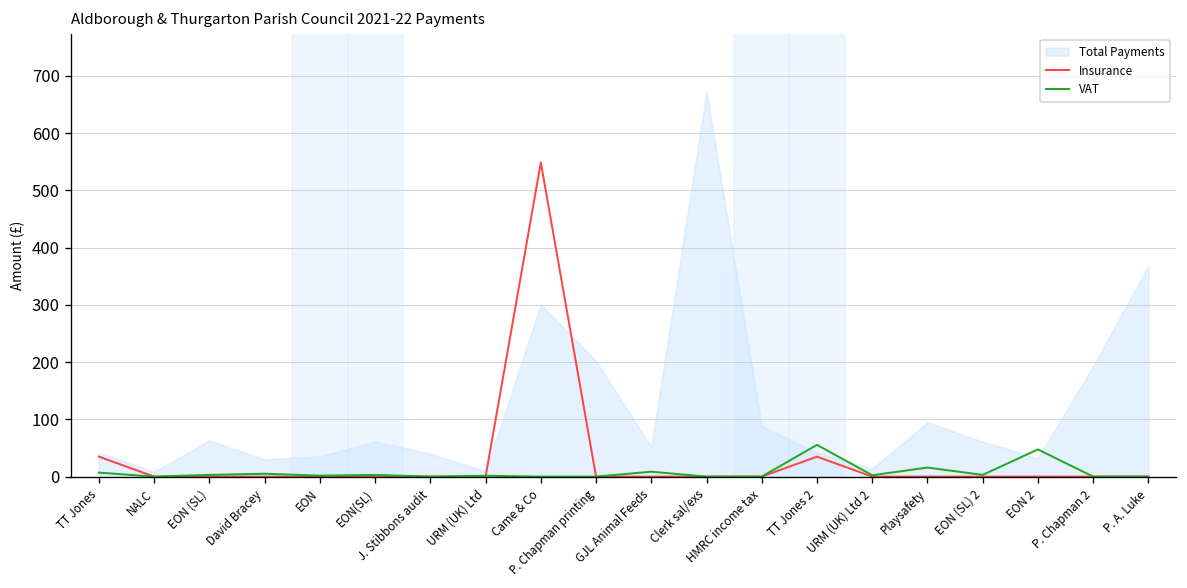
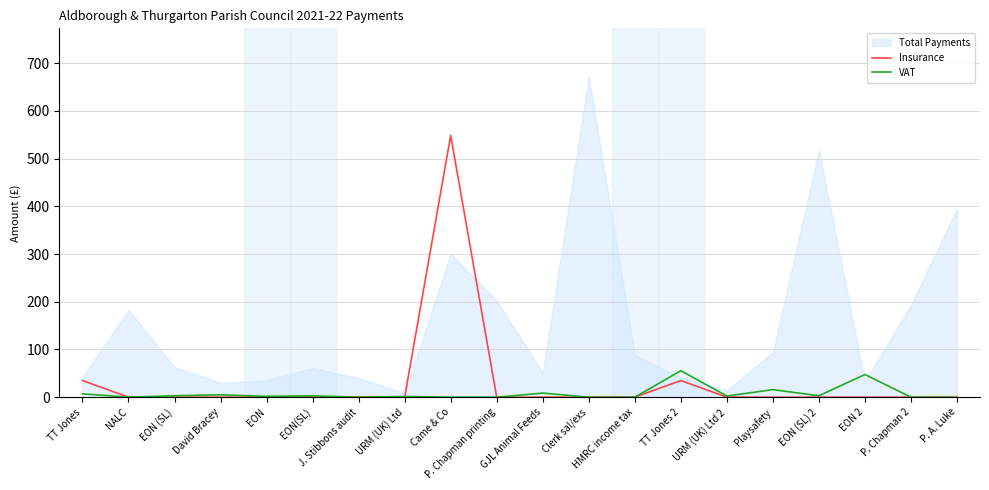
Total Payments, NALC: 10 -> 180
Total Payments, EON (SL) 2: 60 -> 520
Total Payments, P. A. Luke: 370 -> 400
